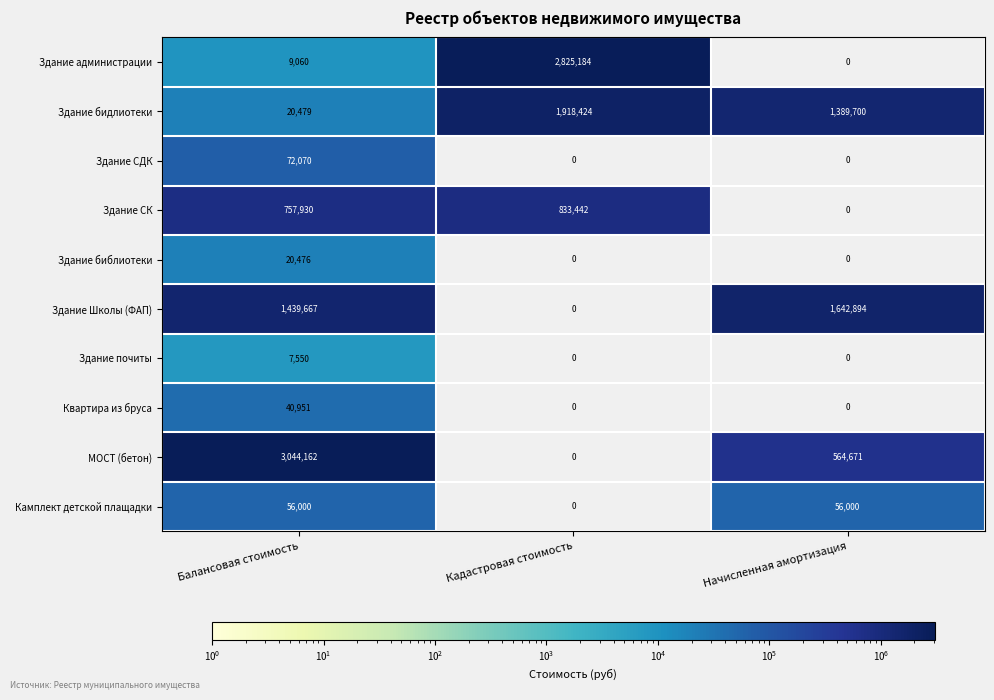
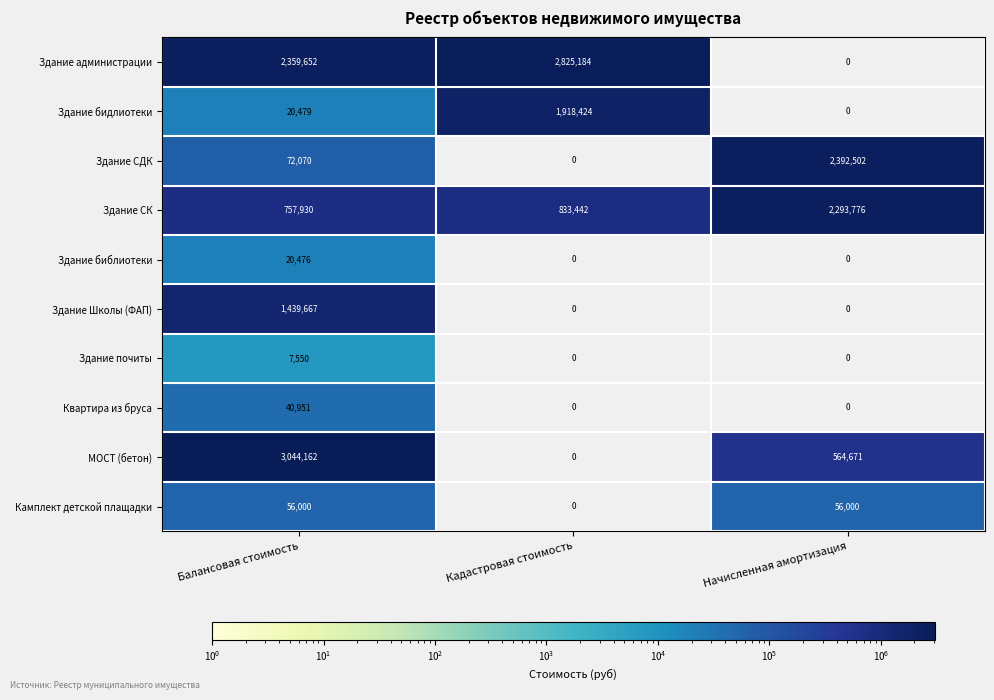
Здание администрации, Балансовая стоимость: 9,060 -> 2,359,652
Здание бидлиотеки, Начисленная амортизация: 1,389,700 -> 0
Здание СДК, Начисленная амортизация: 0 -> 2,392,502
Здание СК, Начисленная амортизация: 0 -> 2,293,776
Здание Школы (ФАП), Начисленная амортизация: 1,642,894 -> 0
